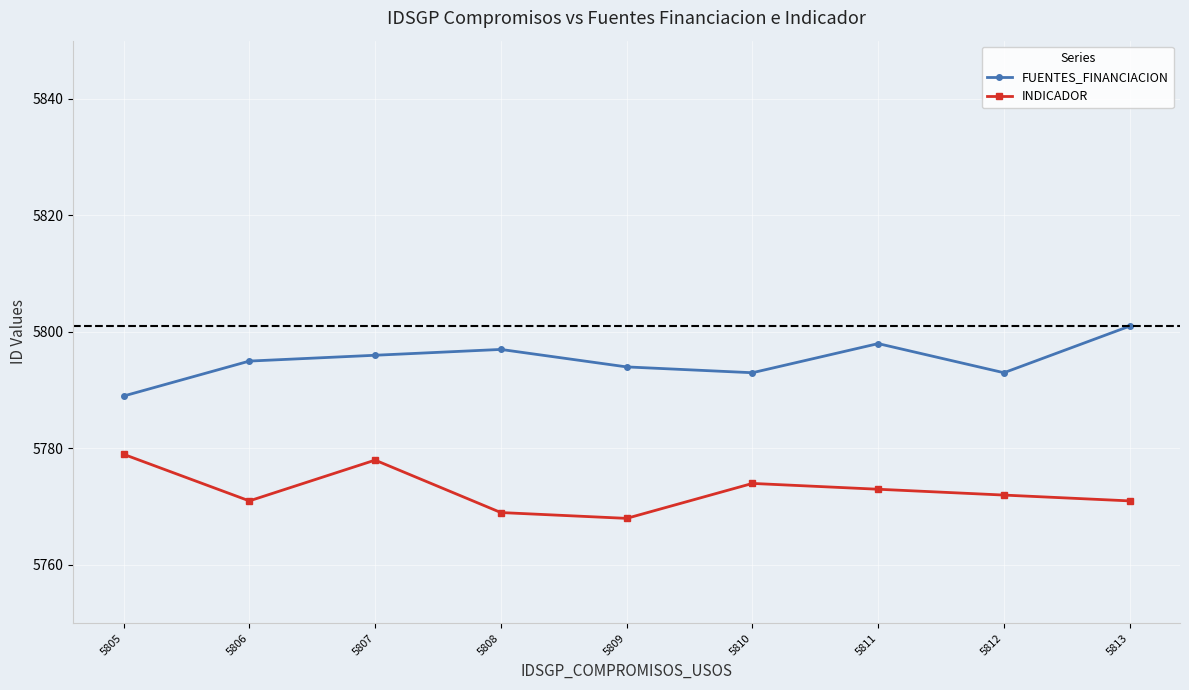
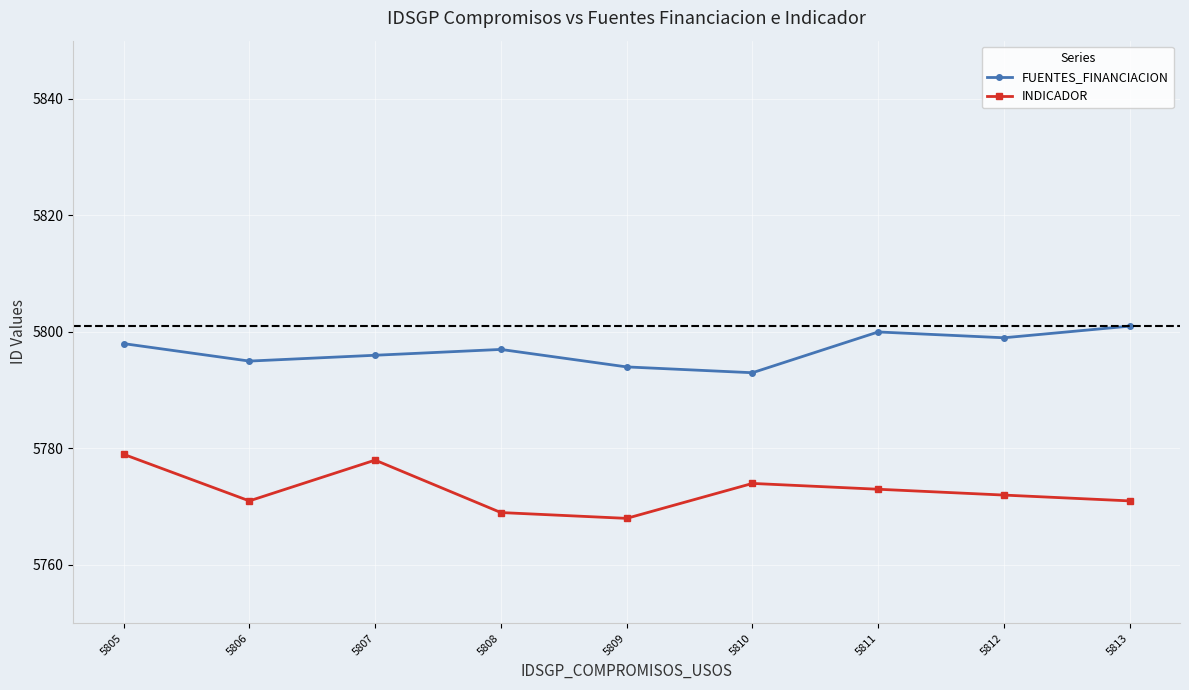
FUENTES_FINANCIACION, 5805: 5789 -> 5798
FUENTES_FINANCIACION, 5811: 5798 -> 5800
FUENTES_FINANCIACION, 5812: 5793 -> 5799
